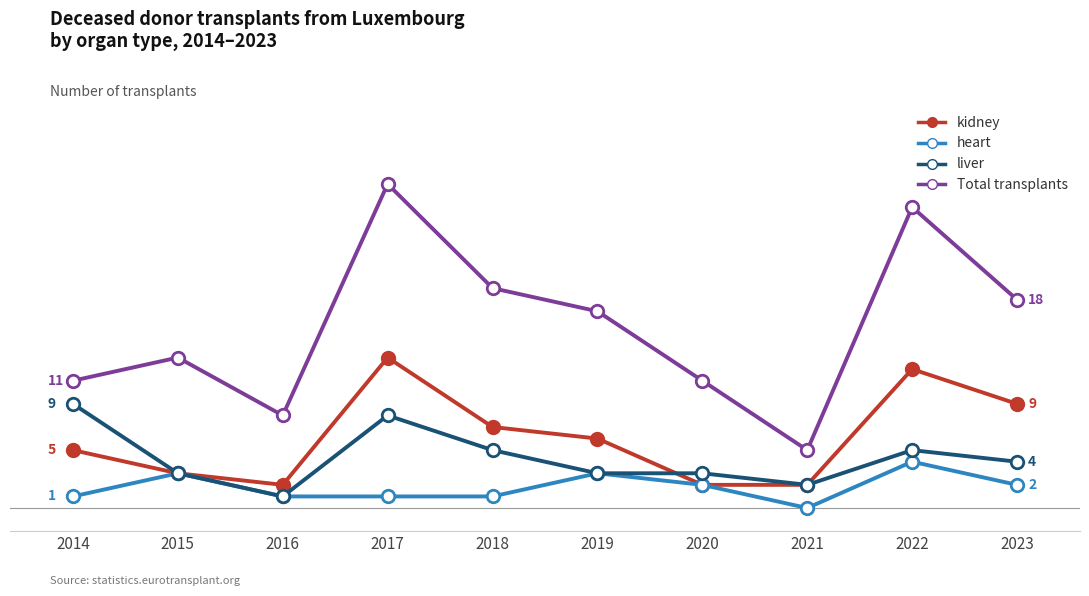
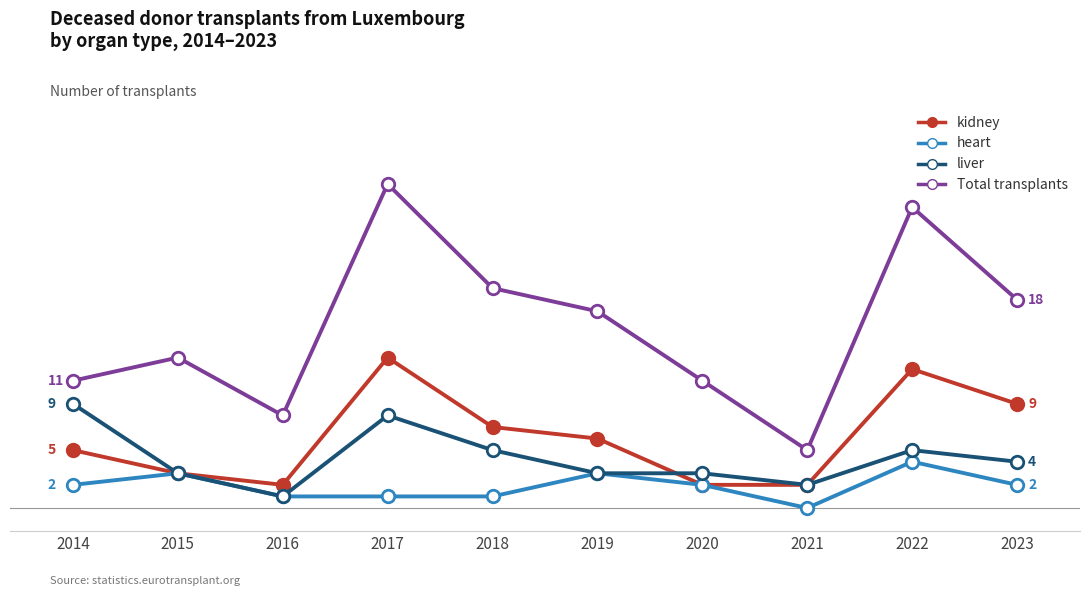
heart, 2014: 1 -> 2
